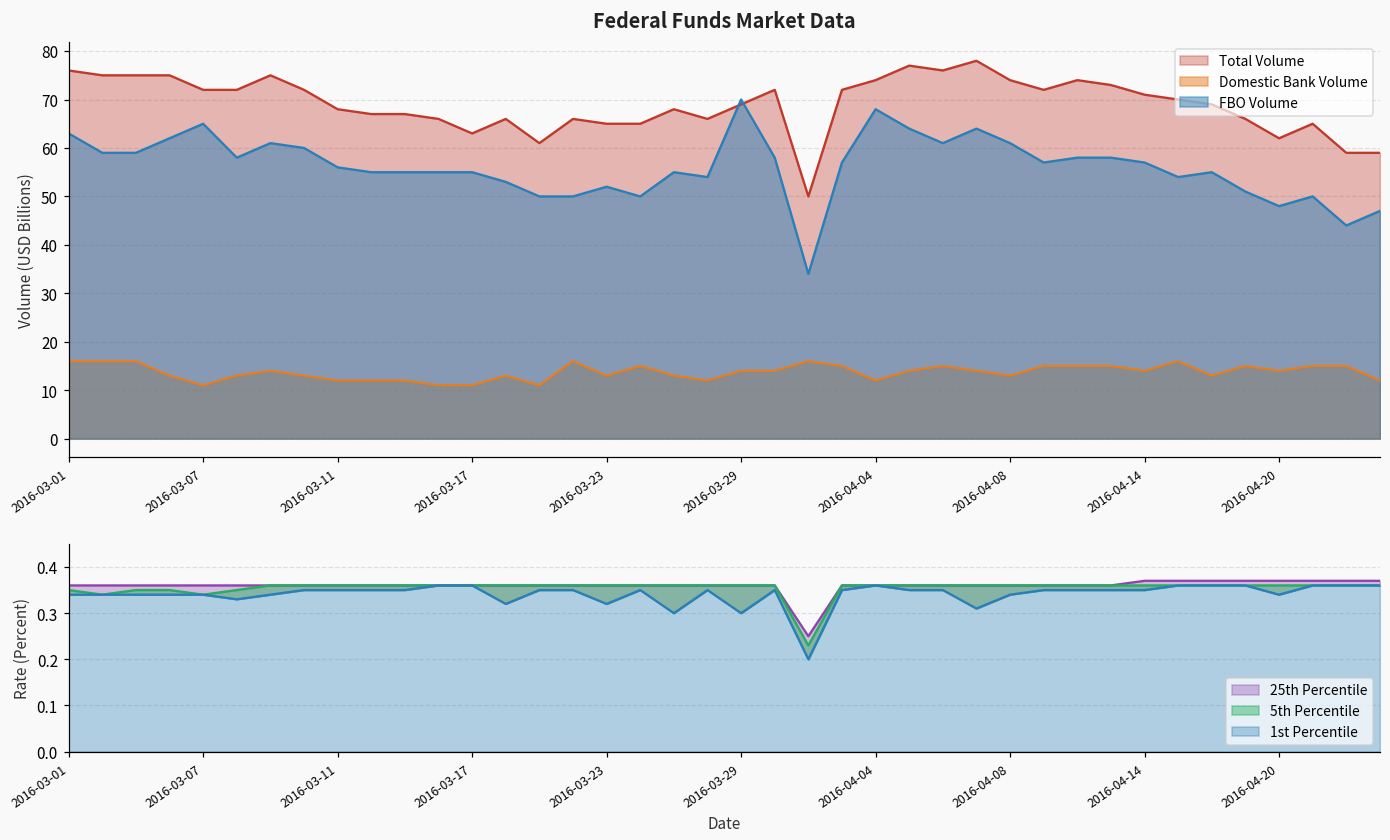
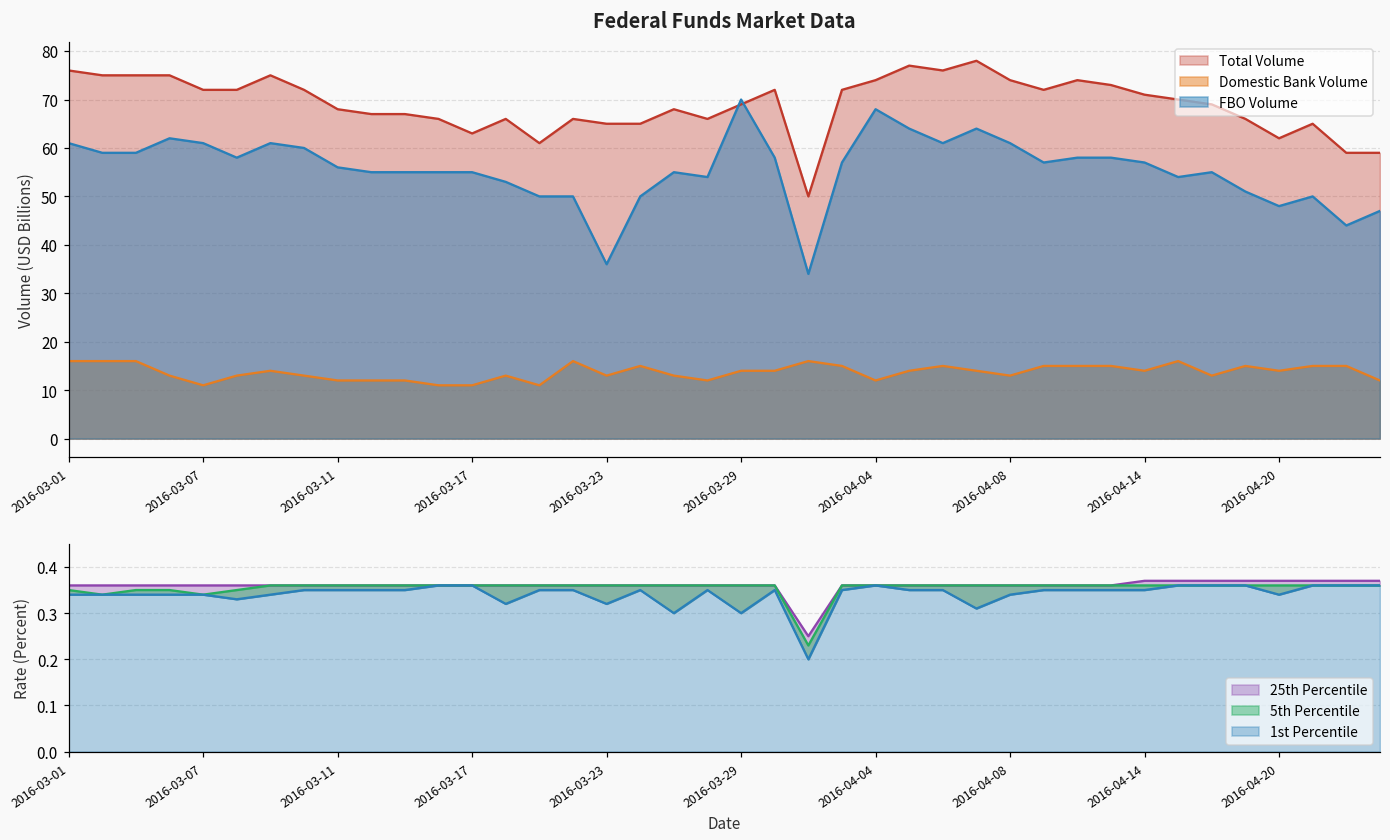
Federal Funds Market Data, FBO Volume, 2016-03-01: 63 -> 61
Federal Funds Market Data, FBO Volume, 2016-03-07: 65 -> 61
Federal Funds Market Data, FBO Volume, 2016-03-23: 52 -> 36
